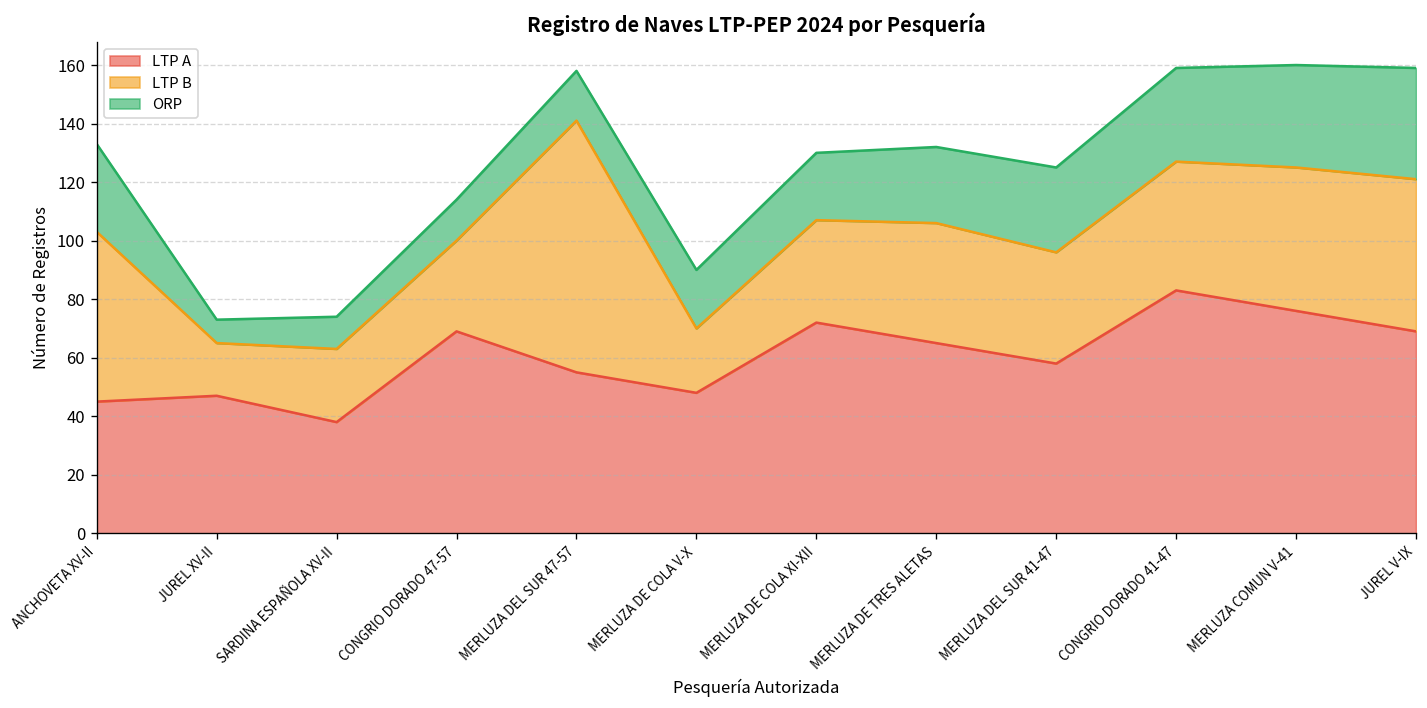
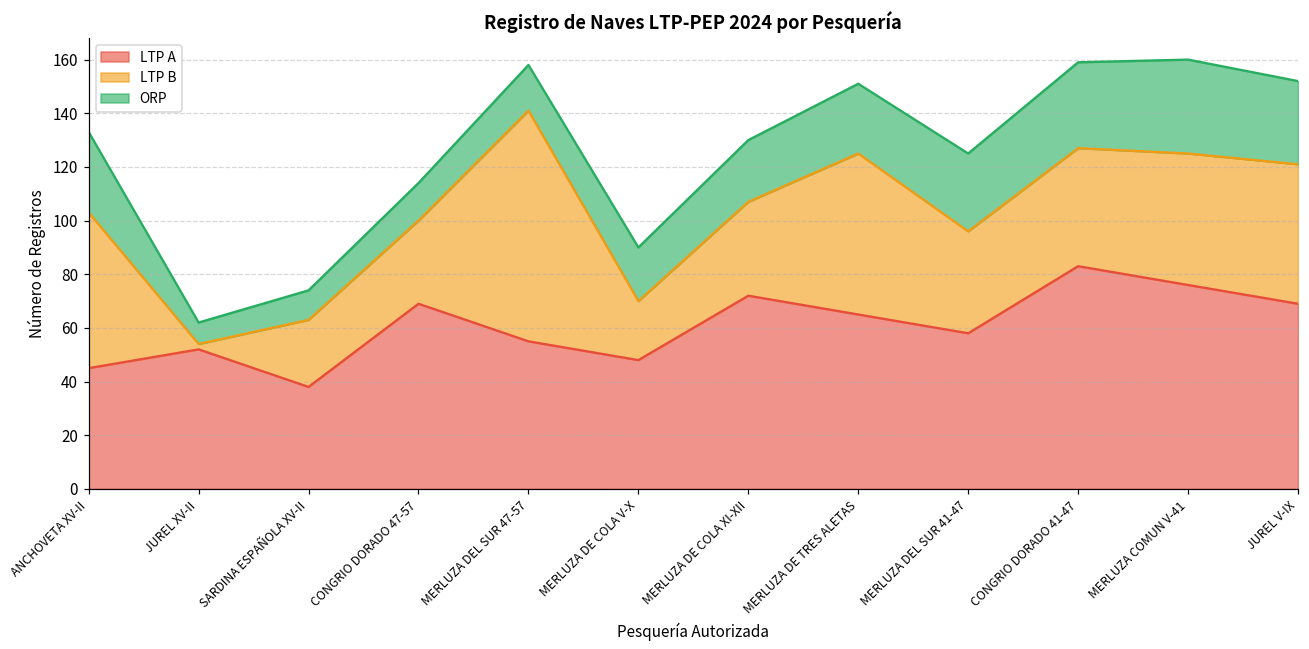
LTP A, JUREL XV-II: 47 -> 52
LTP B, JUREL XV-II: 18 -> 2
LTP B, MERLUZA DE TRES ALETAS: 41 -> 60
ORP, JUREL V-IX: 38 -> 31
